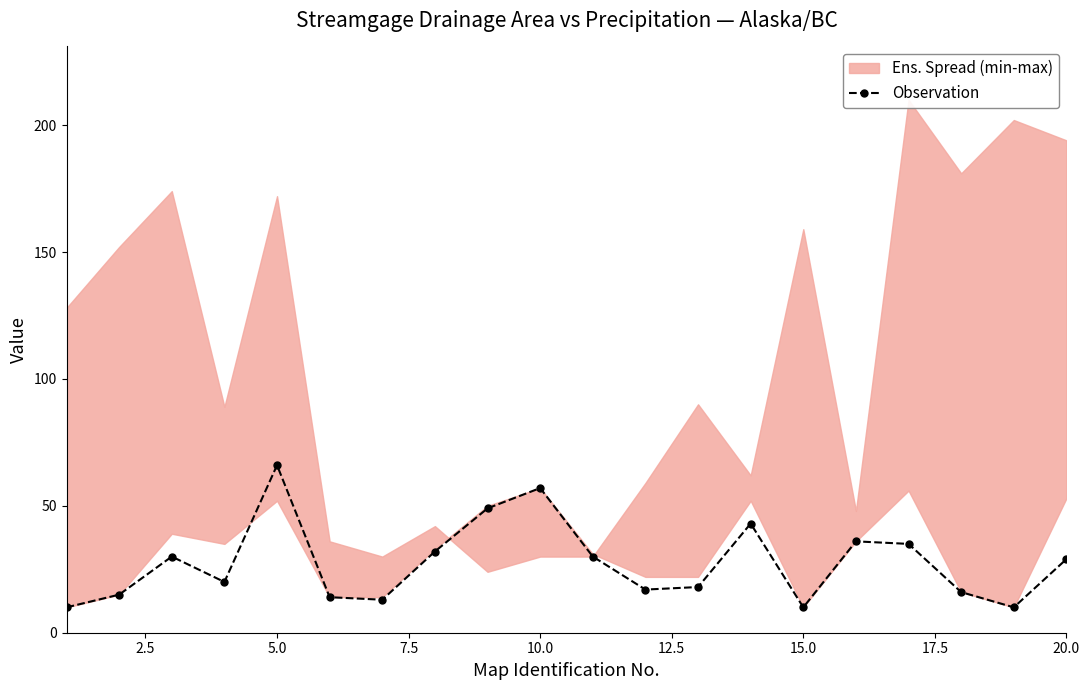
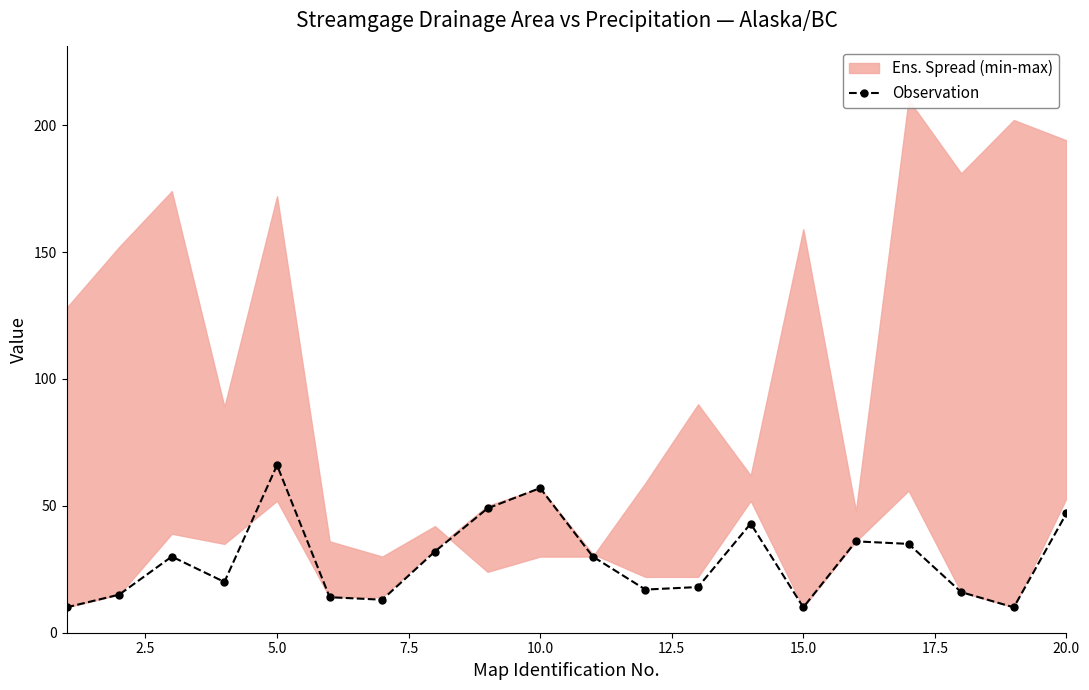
Observation, 20.0: 29 -> 47
